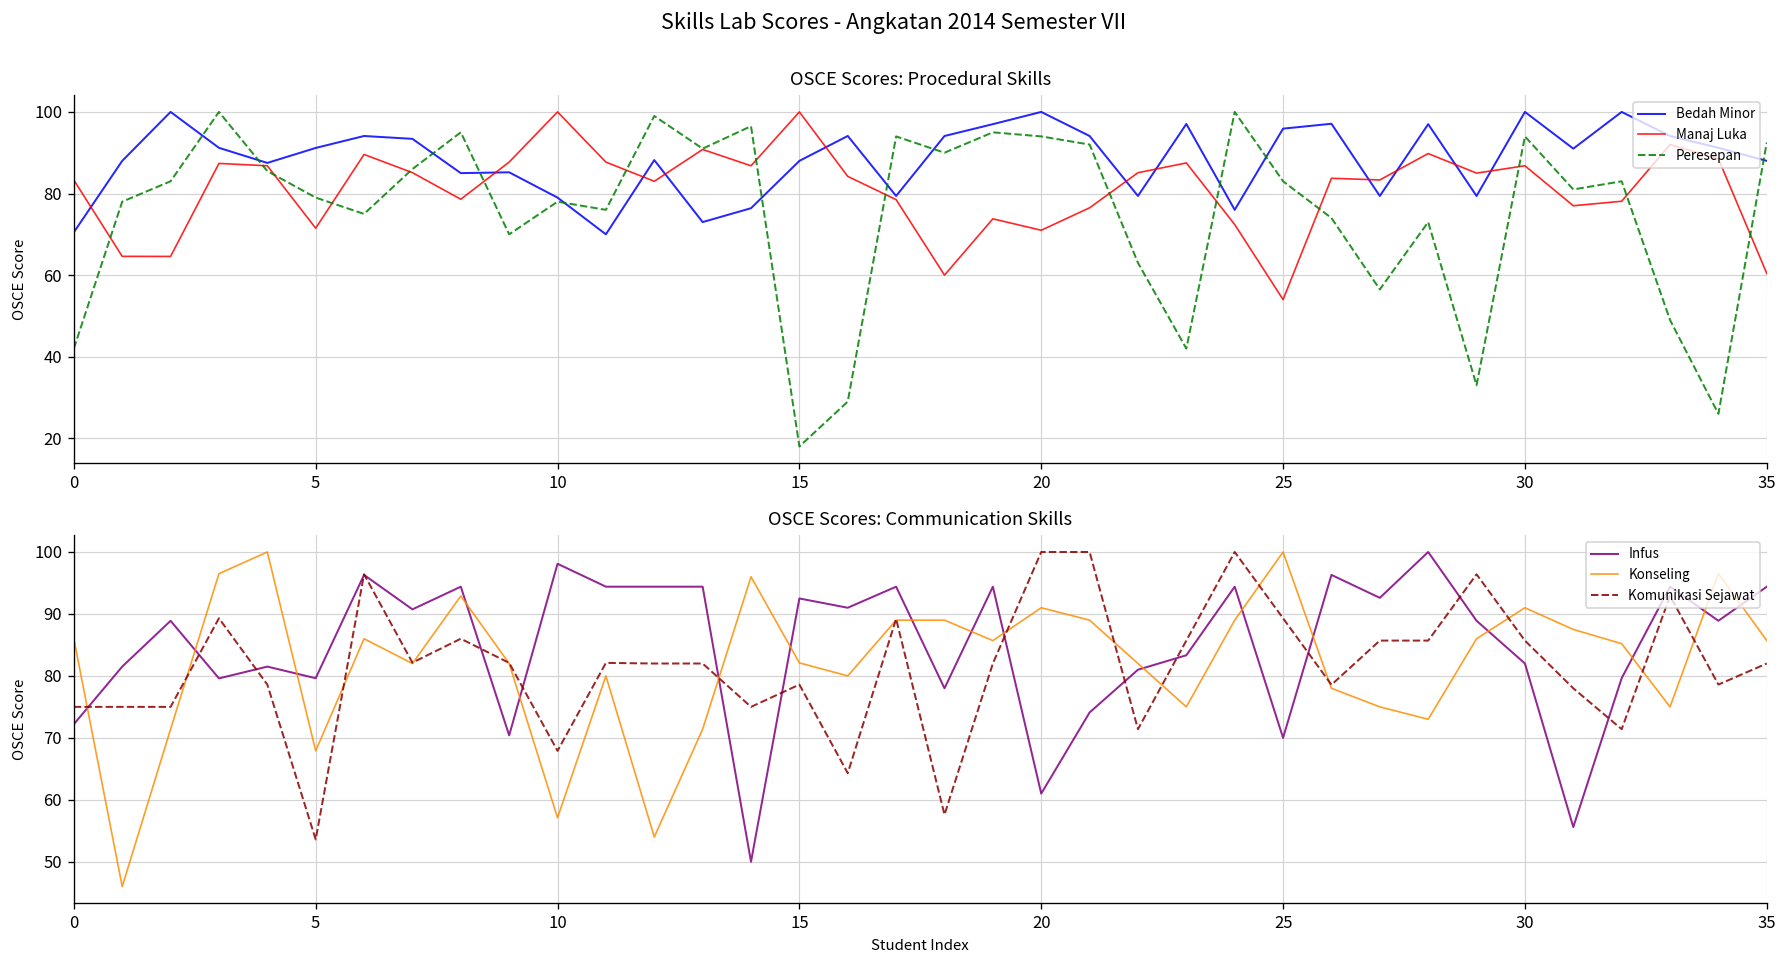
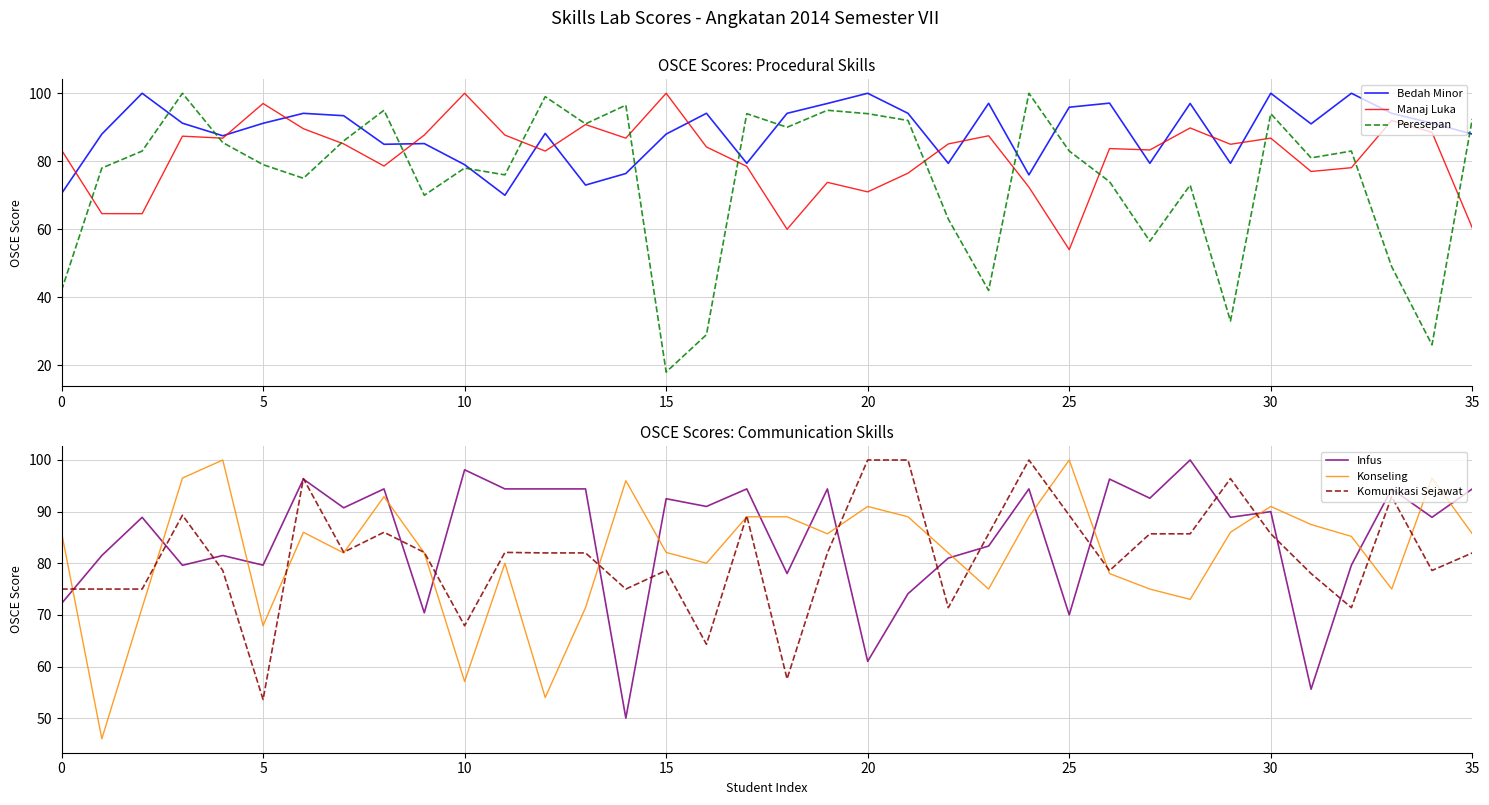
OSCE Scores: Procedural Skills, Manaj Luka, 5: 72 -> 97
OSCE Scores: Communication Skills, Infus, 30: 82 -> 90
